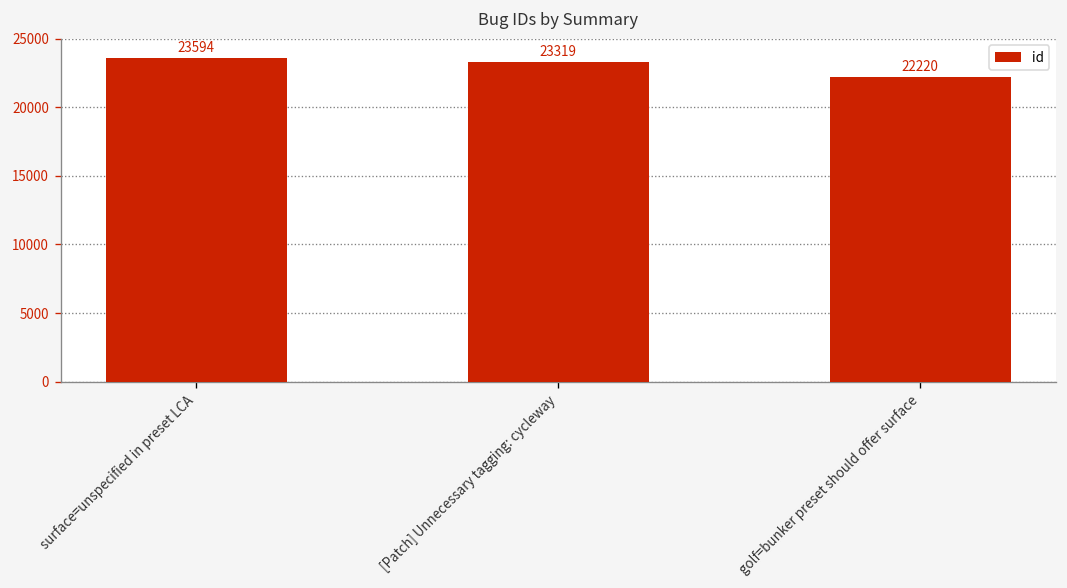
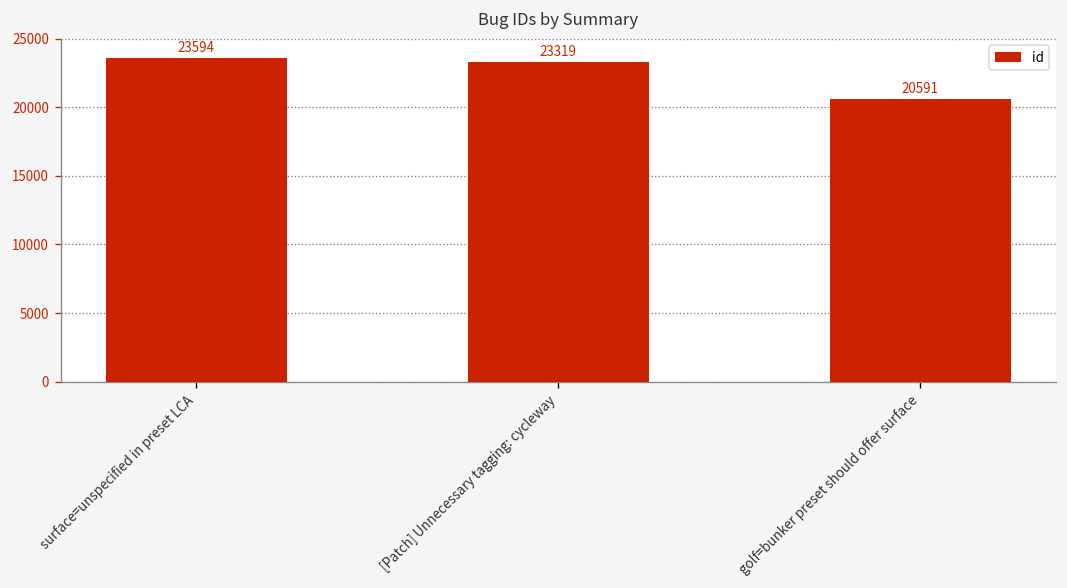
golf=bunker preset should offer surface: 22220 -> 20591
